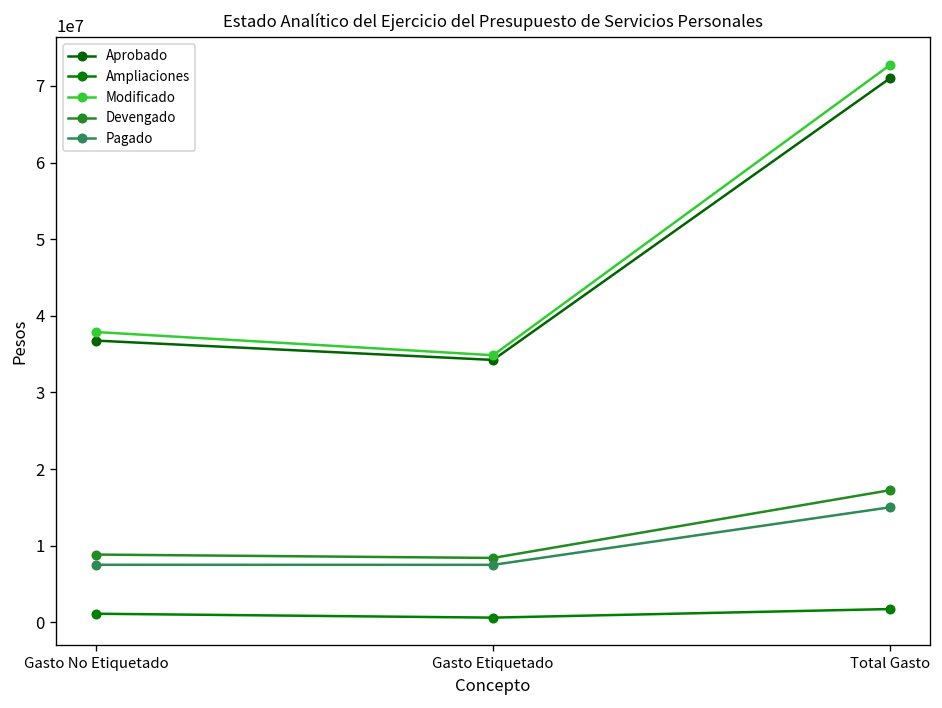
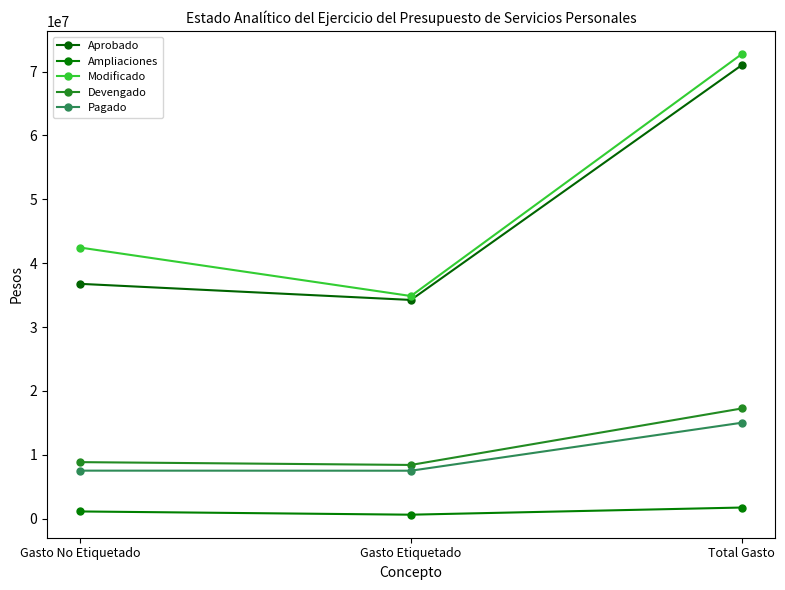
Modificado, Gasto No Etiquetado: 38000000 -> 42000000
